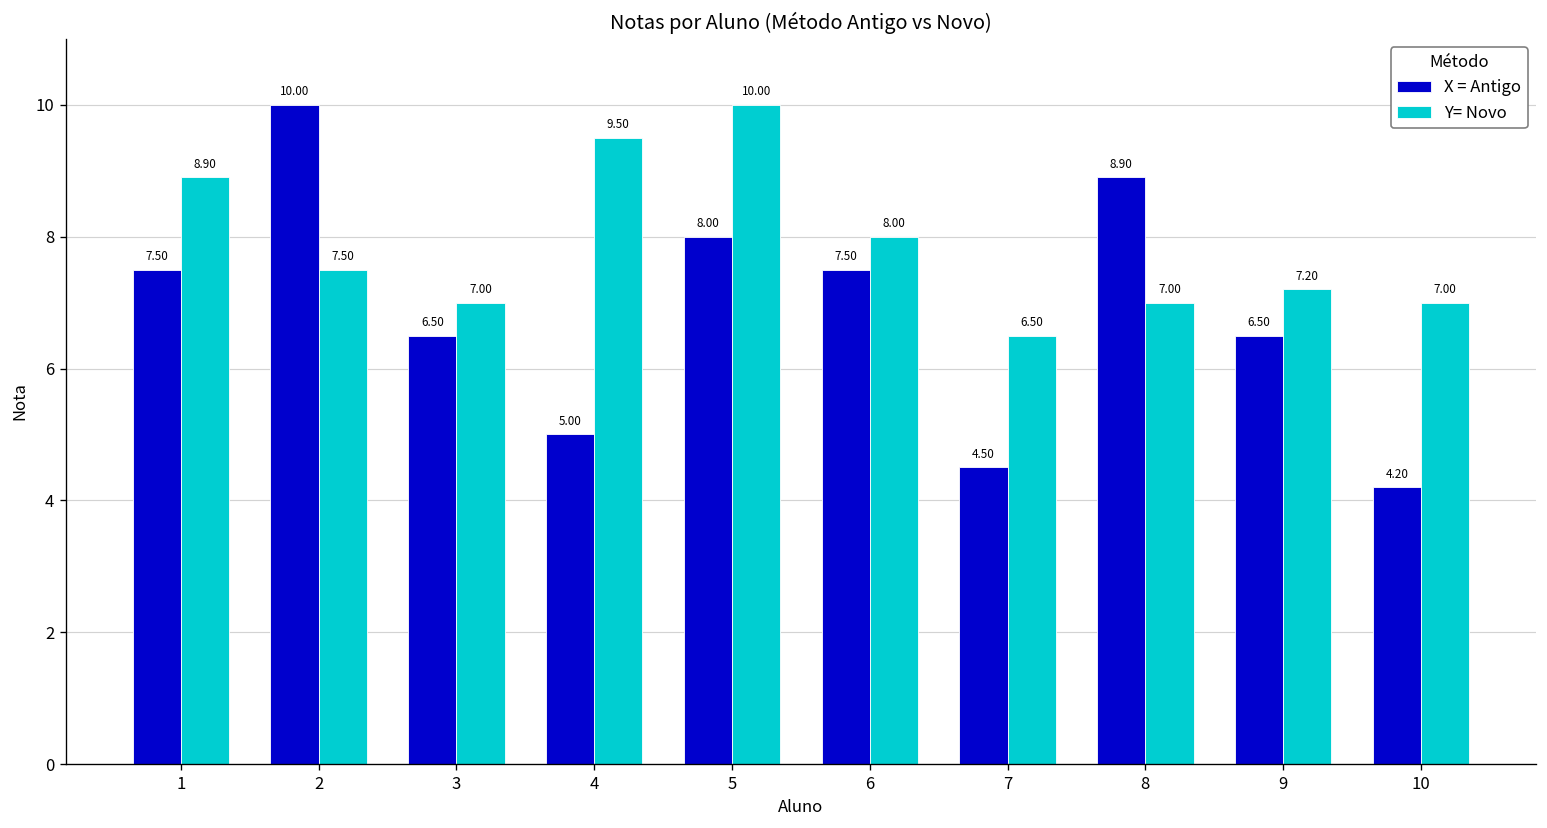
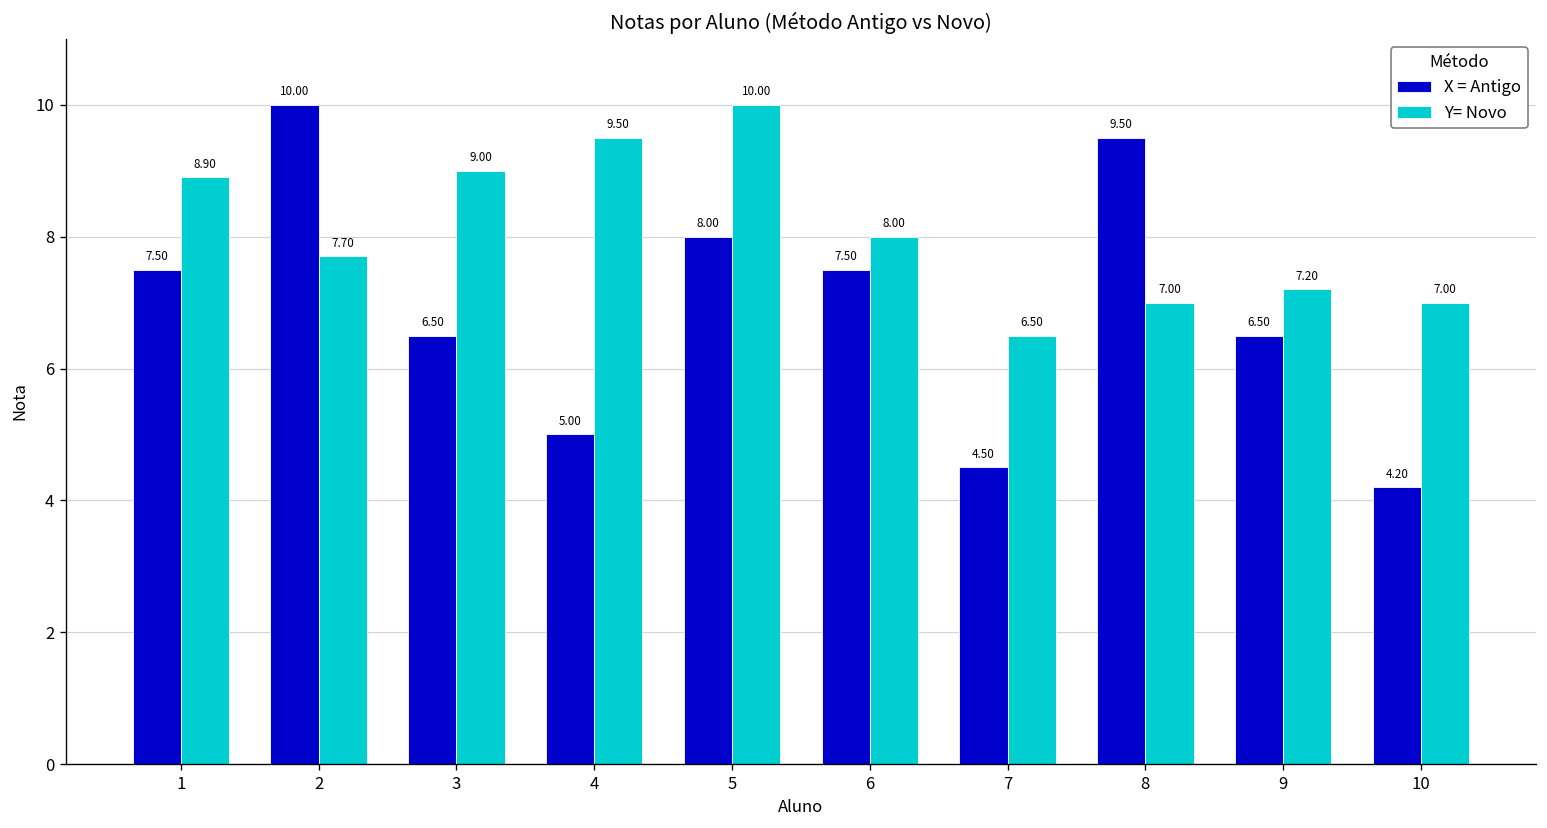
Y= Novo, 2: 7.50 -> 7.70
Y= Novo, 3: 7.00 -> 9.00
X = Antigo, 8: 8.90 -> 9.50
